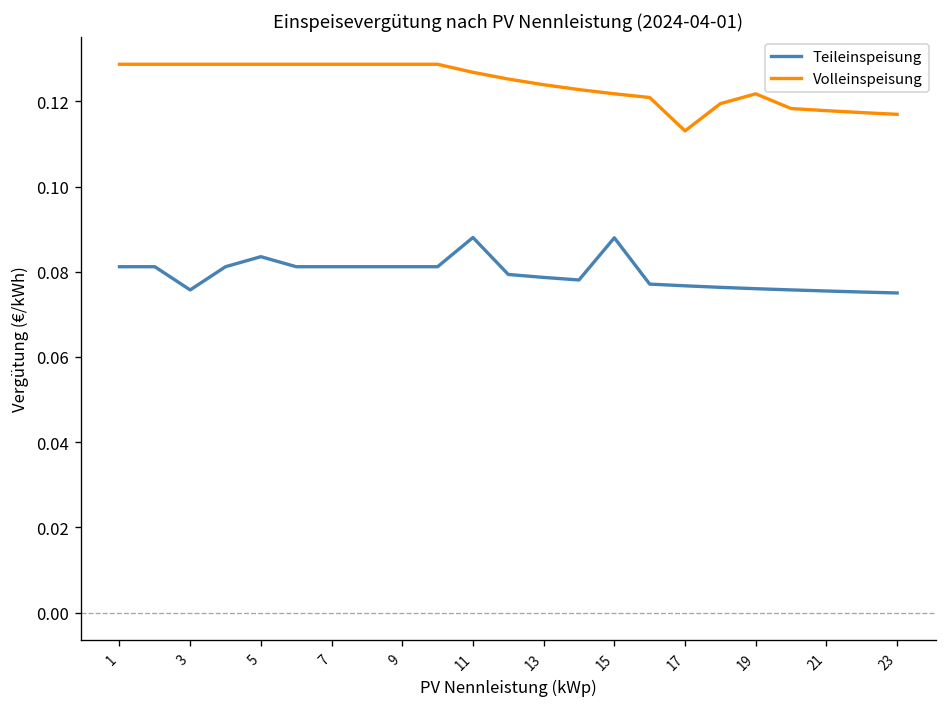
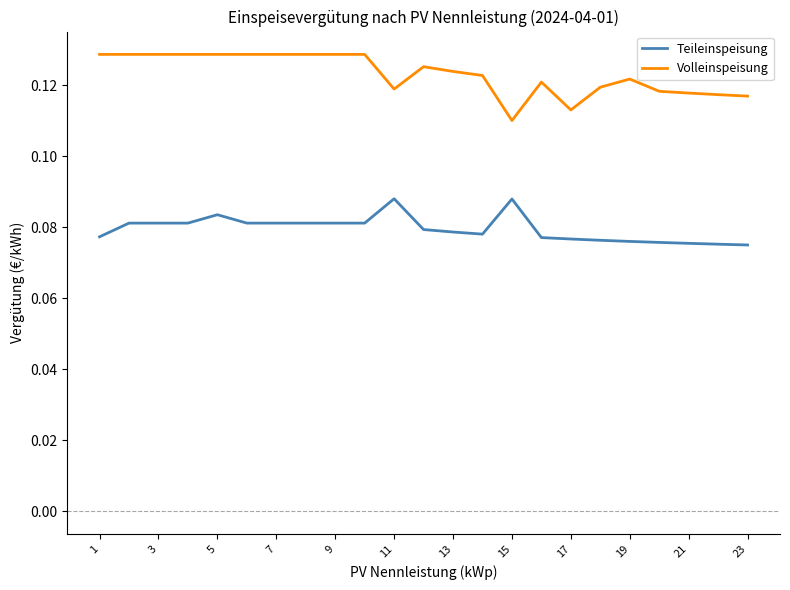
Teileinspeisung, 1: 0.081 -> 0.077
Teileinspeisung, 3: 0.076 -> 0.081
Volleinspeisung, 11: 0.127 -> 0.119
Volleinspeisung, 15: 0.122 -> 0.110
